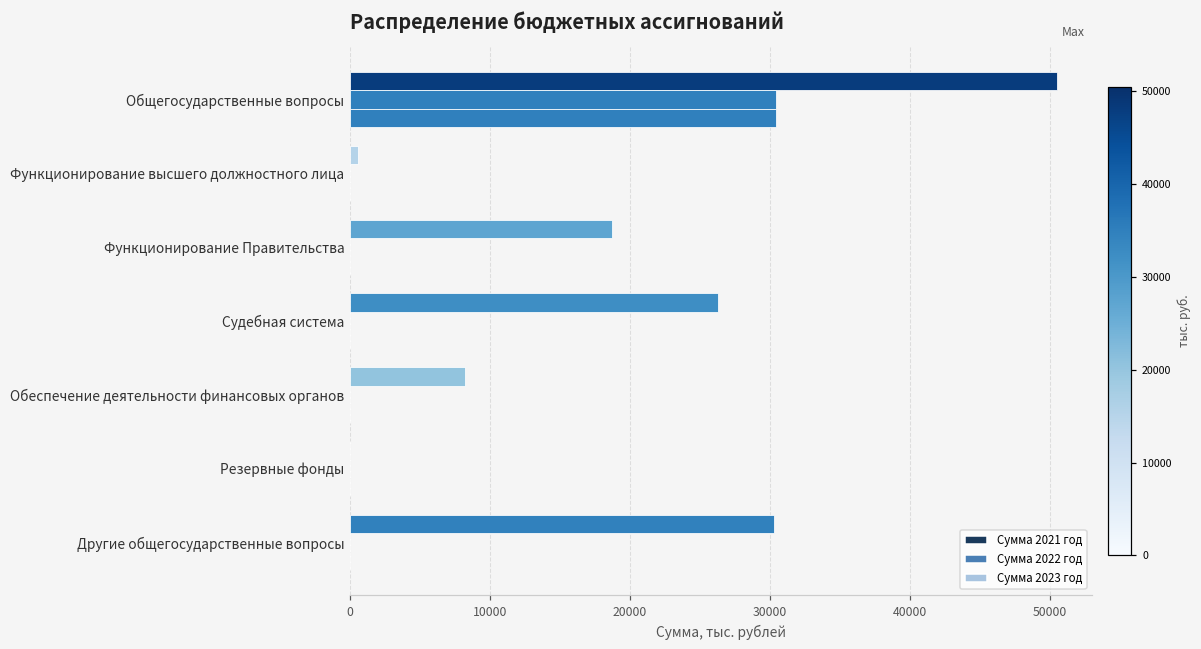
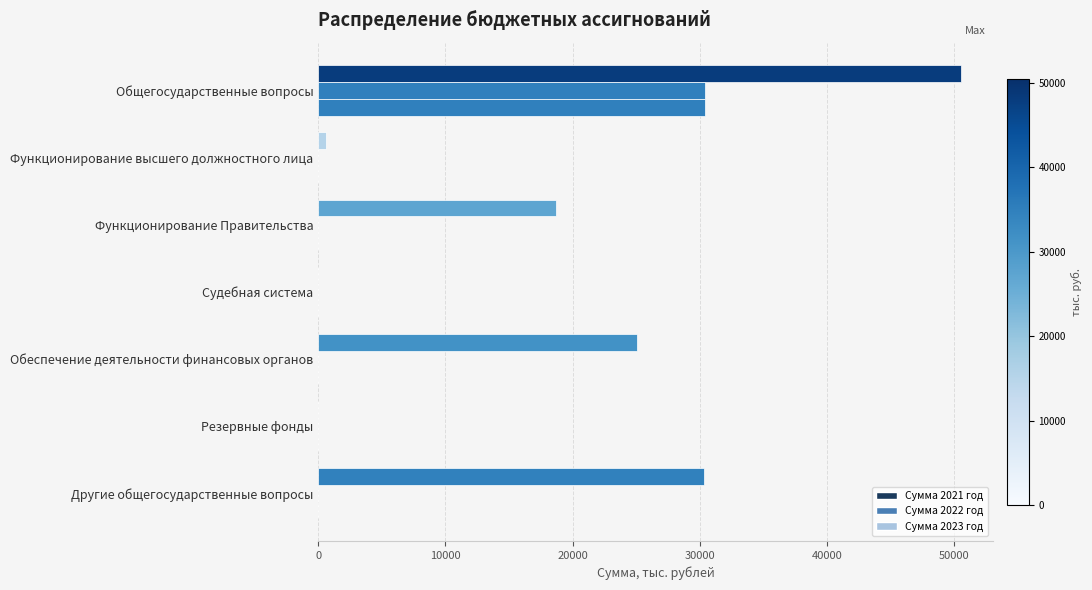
Сумма 2021 год, Судебная система: 26300 -> 0
Сумма 2021 год, Обеспечение деятельности финансовых органов: 8200 -> 25100
